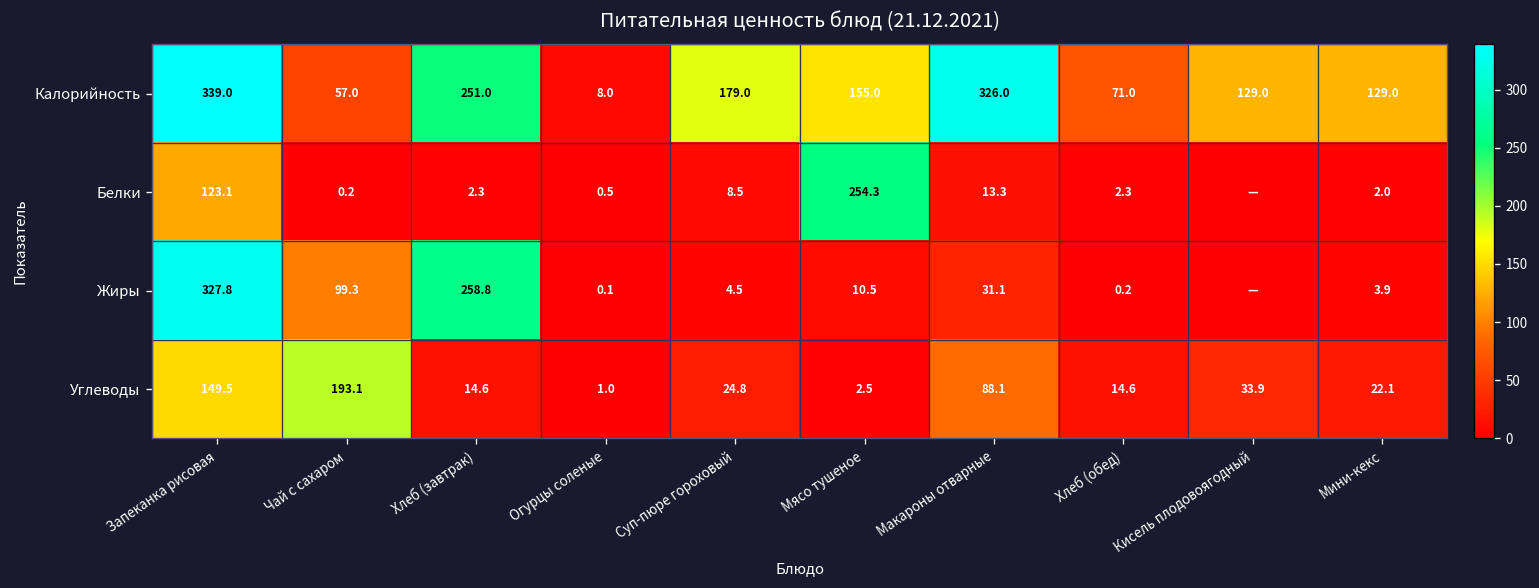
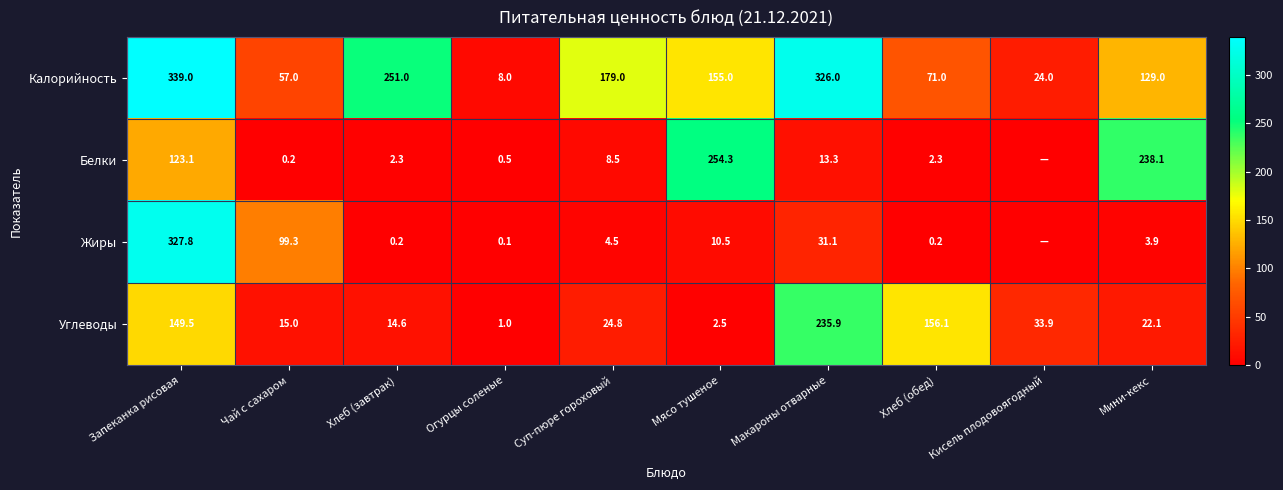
Калорийность, Кисель плодовоягодный: 129.0 -> 24.0
Белки, Мини-кекс: 2.0 -> 238.1
Жиры, Хлеб (завтрак): 258.8 -> 0.2
Углеводы, Чай с сахаром: 193.1 -> 15.0
Углеводы, Макароны отварные: 88.1 -> 235.9
Углеводы, Хлеб (обед): 14.6 -> 156.1
